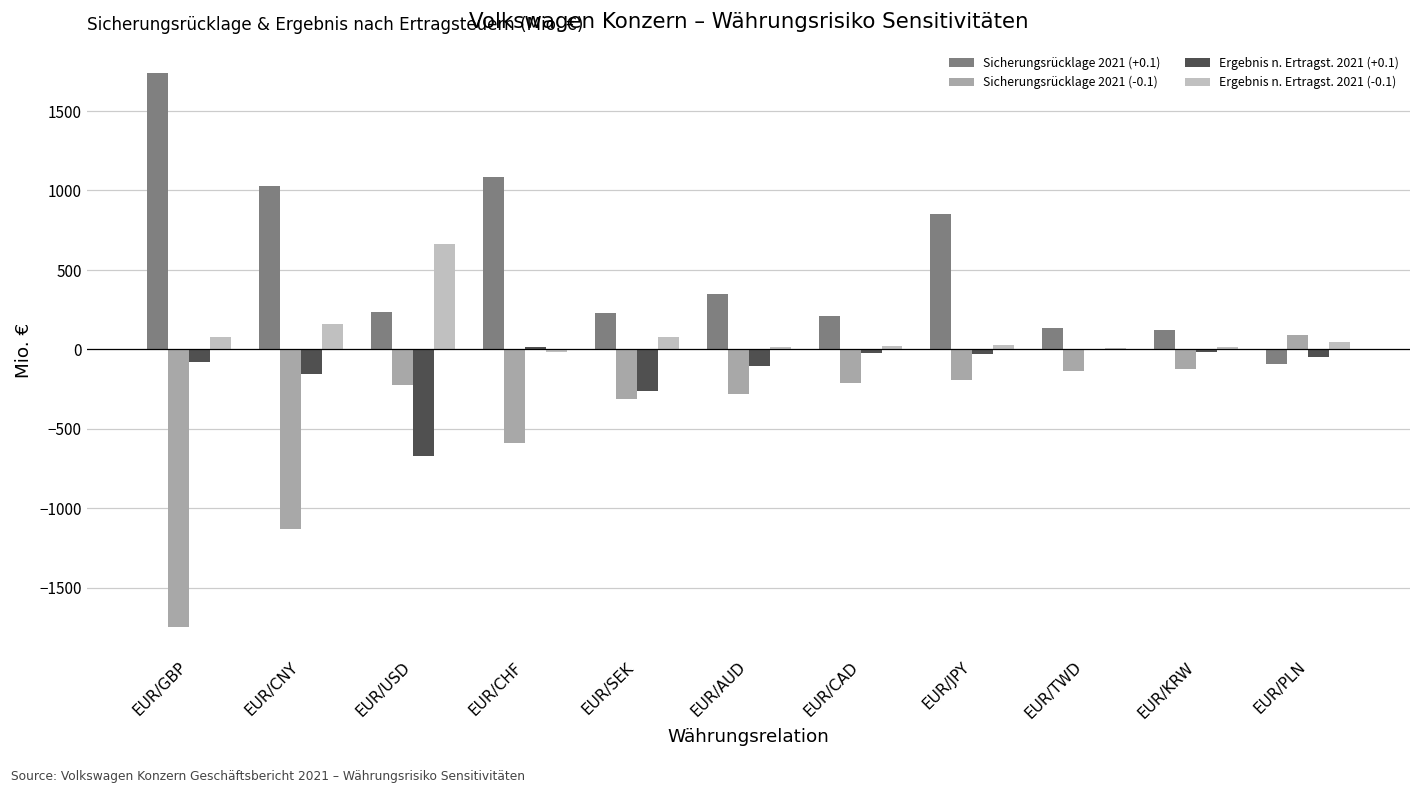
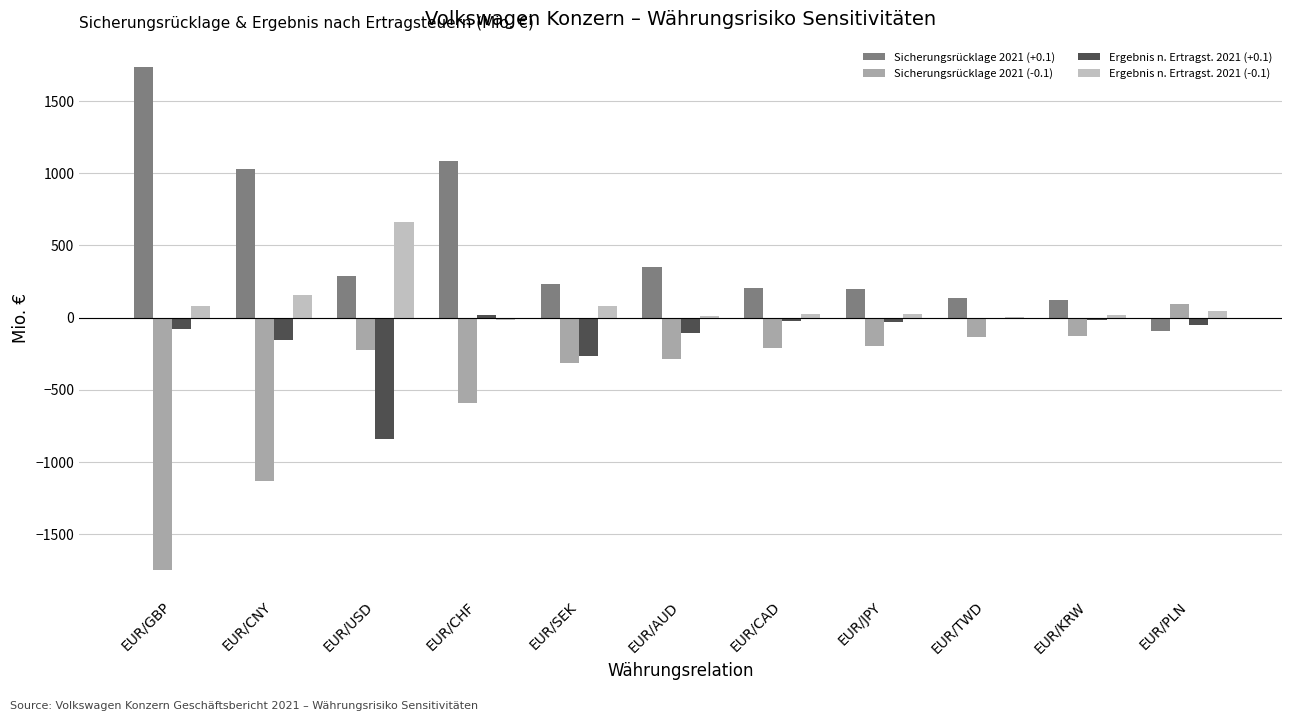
Sicherungsrücklage 2021 (+0.1), EUR/USD: 230 -> 290
Ergebnis n. Ertragst. 2021 (+0.1), EUR/USD: -670 -> -840
Sicherungsrücklage 2021 (+0.1), EUR/JPY: 850 -> 200
